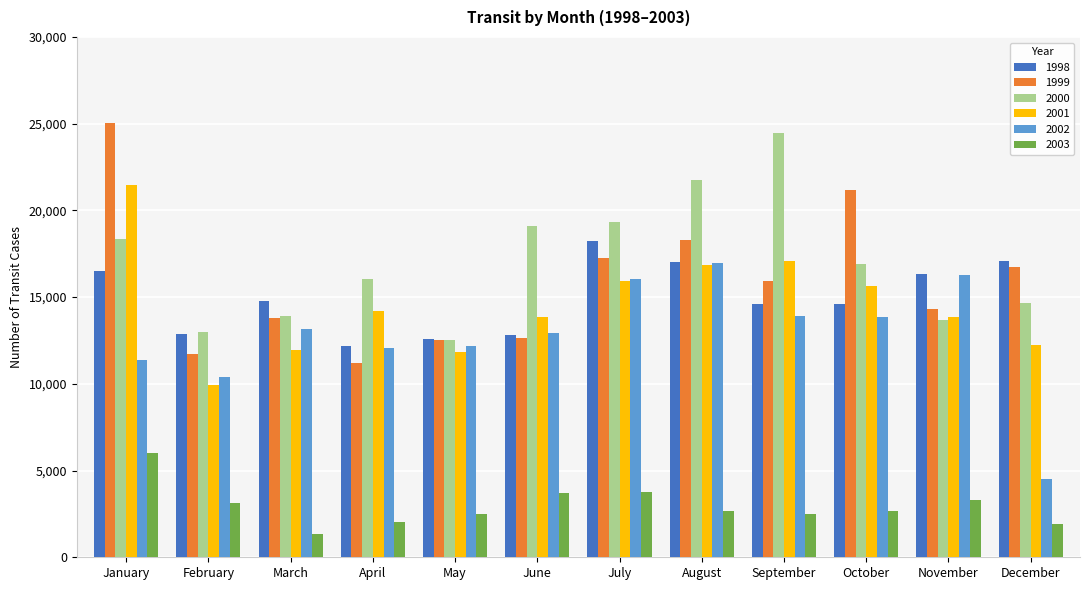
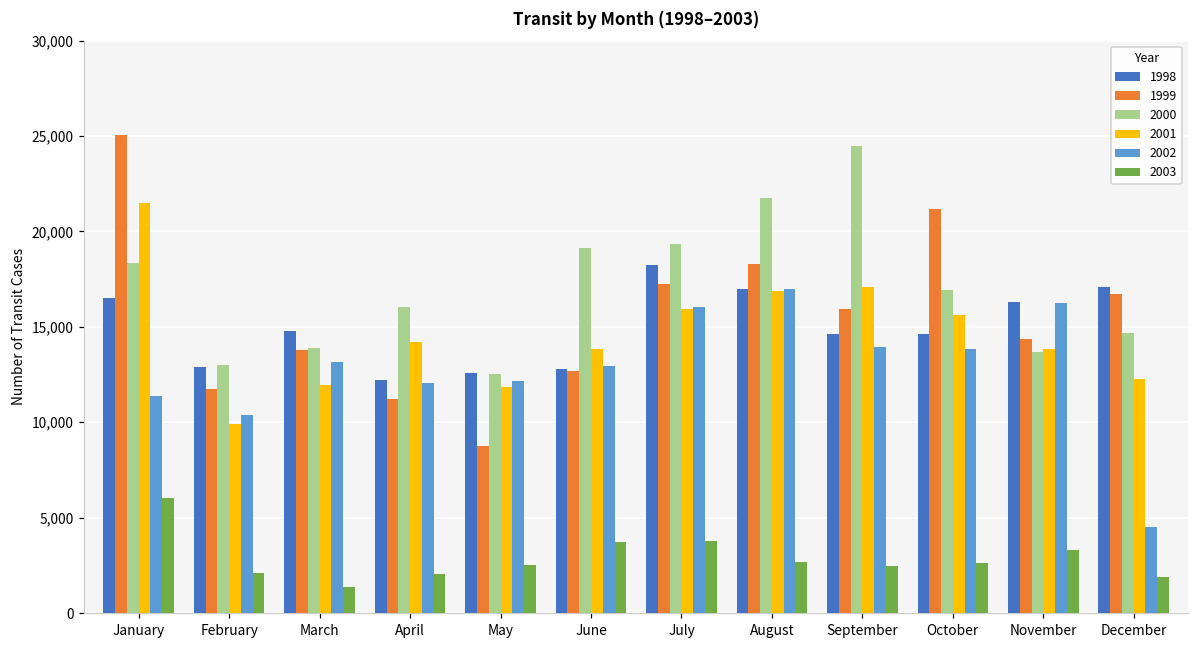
2003, February: 3,100 -> 2,100
1999, May: 12,500 -> 8,800
